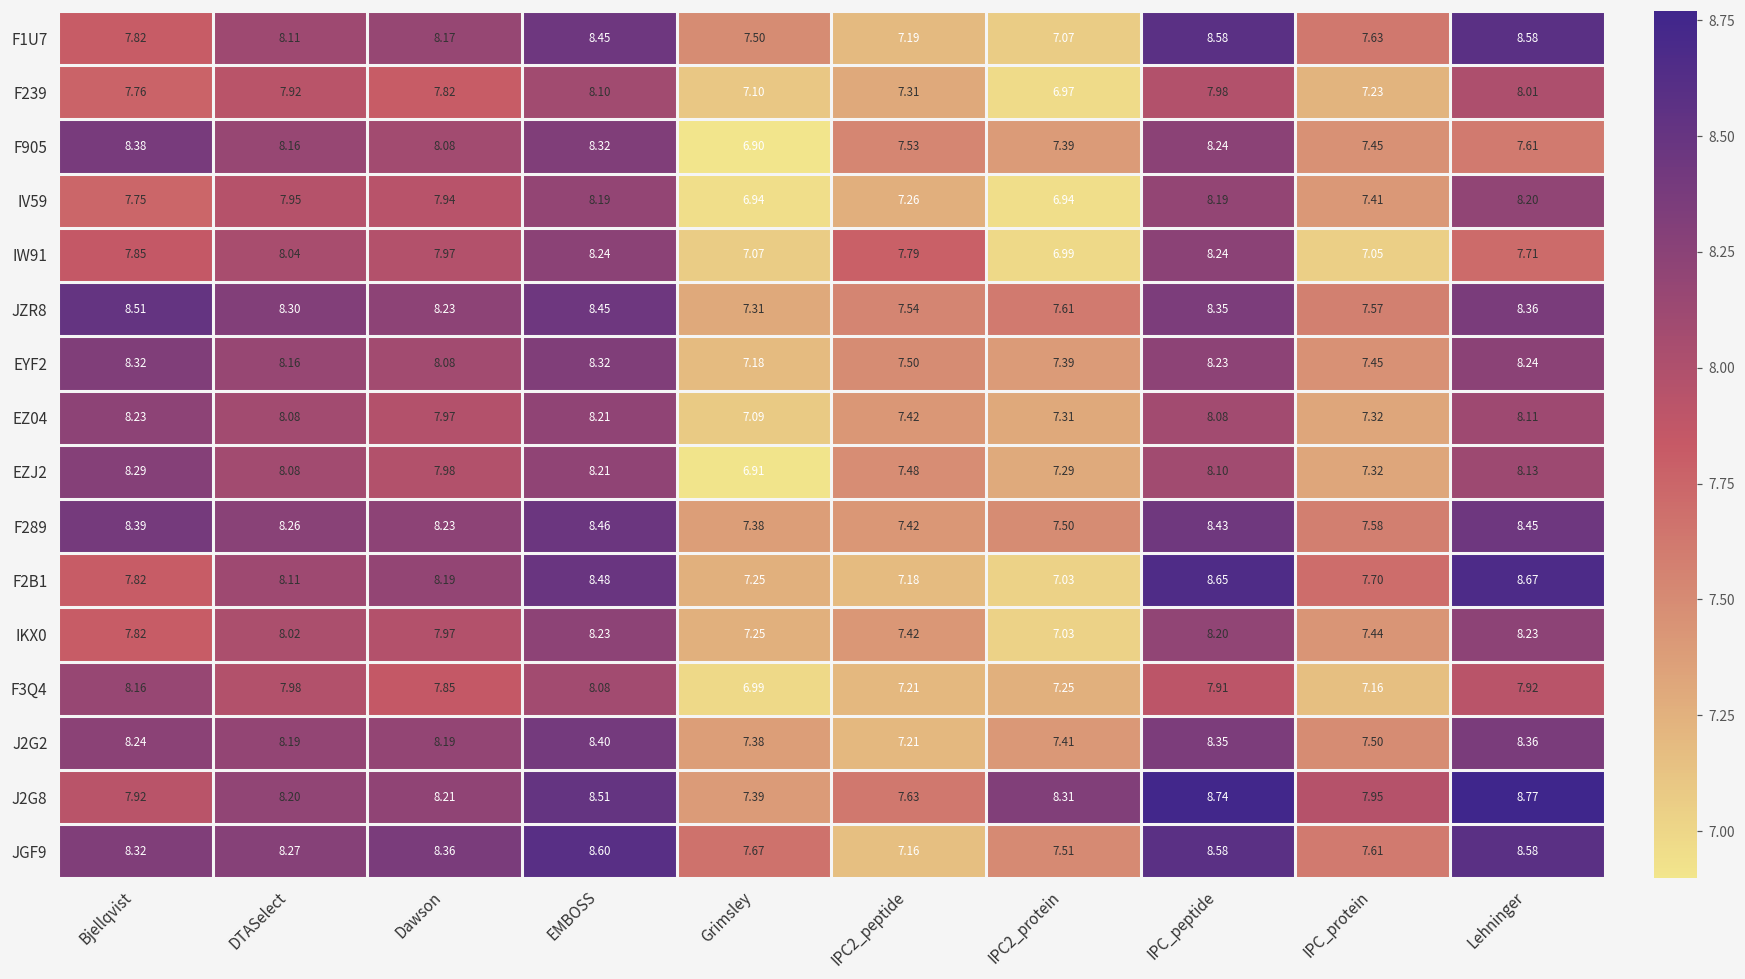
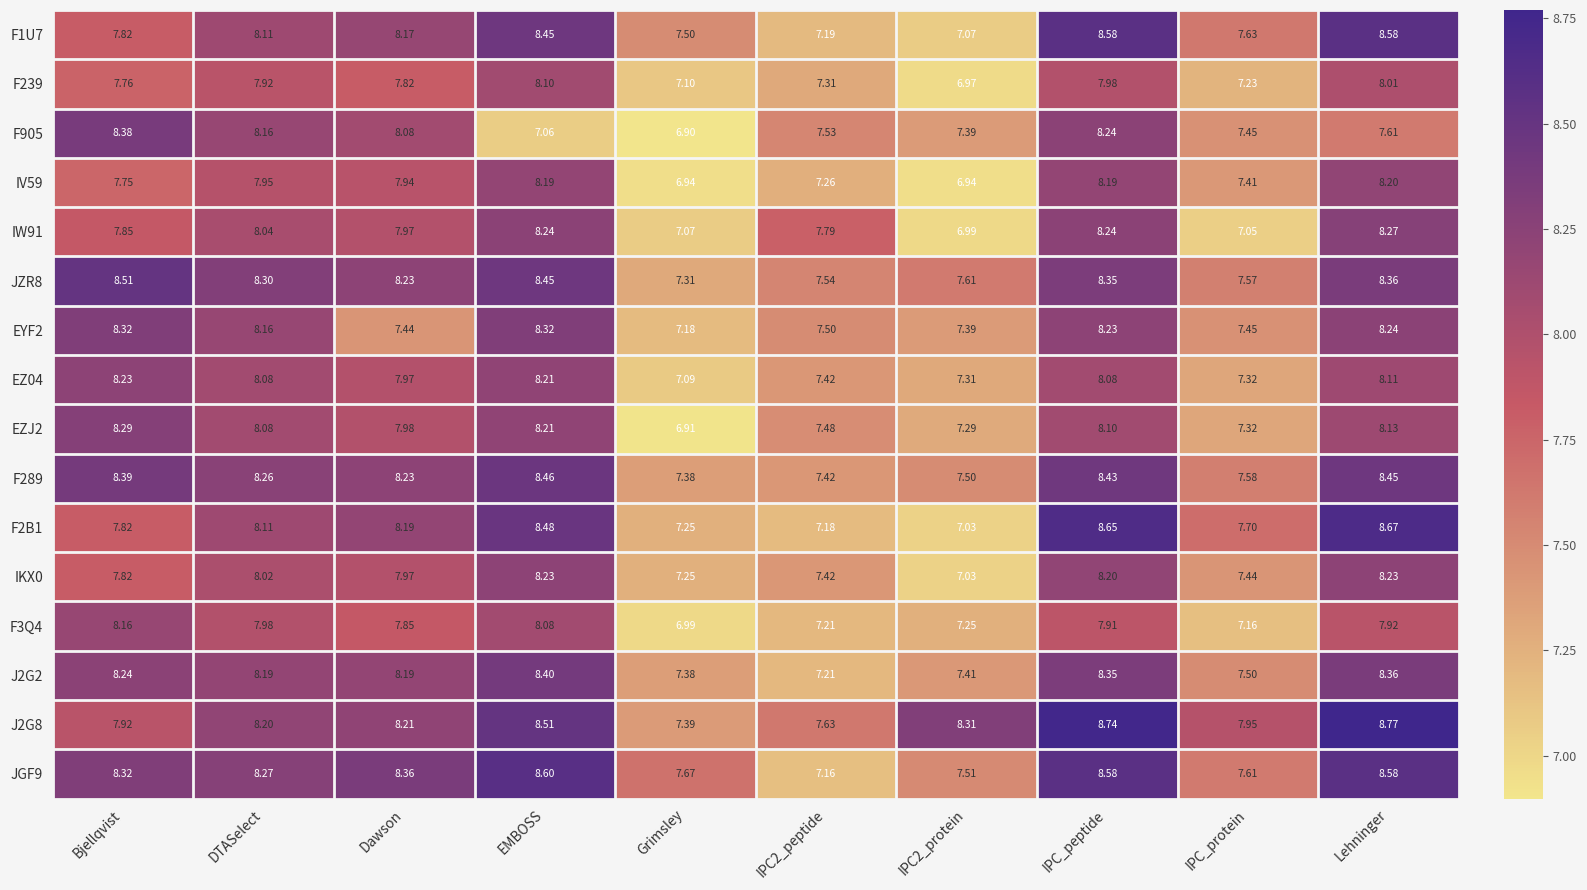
F905, EMBOSS: 8.32 -> 7.06
IW91, Lehninger: 7.71 -> 8.27
EYF2, Dawson: 8.08 -> 7.44
